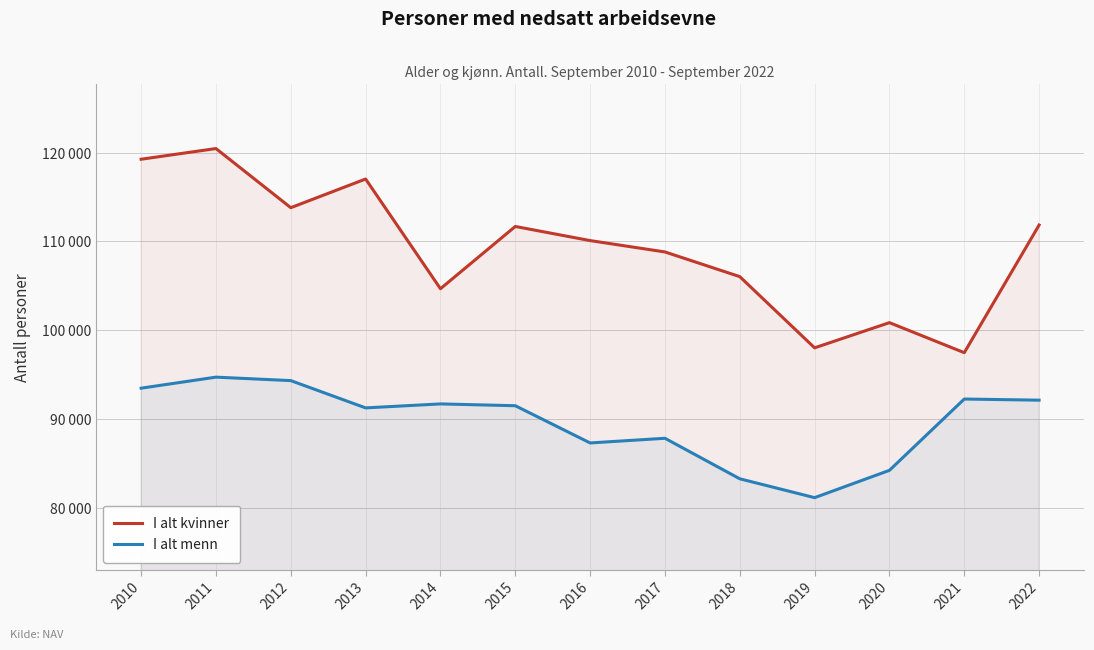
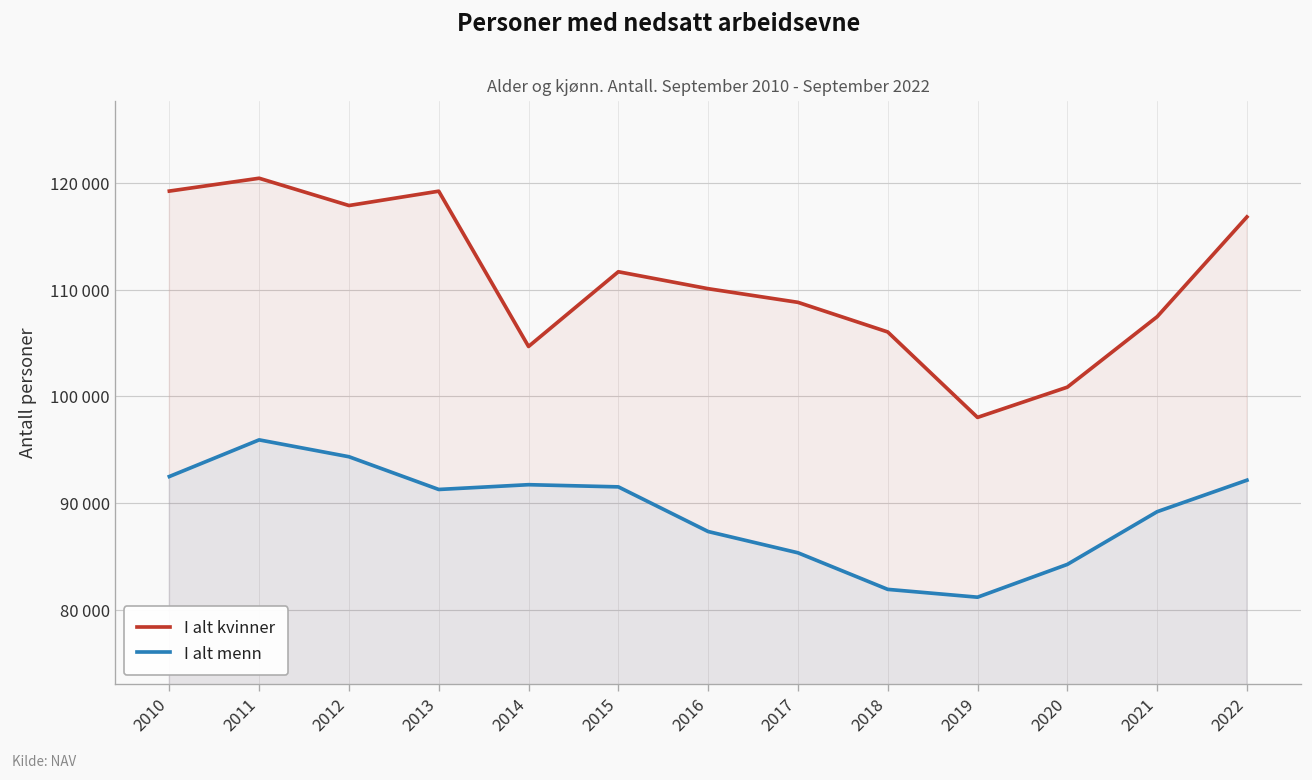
I alt menn, 2010: 93000 -> 92000
I alt menn, 2011: 95000 -> 96000
I alt kvinner, 2012: 114000 -> 118000
I alt kvinner, 2013: 117000 -> 119000
I alt menn, 2017: 88000 -> 85000
I alt menn, 2018: 83000 -> 82000
I alt kvinner, 2021: 97000 -> 107000
I alt menn, 2021: 92000 -> 89000
I alt kvinner, 2022: 112000 -> 117000
